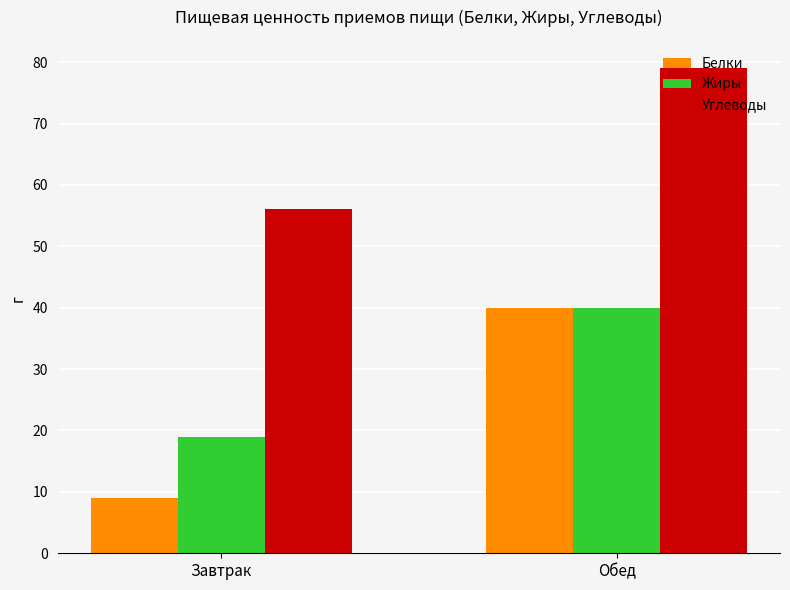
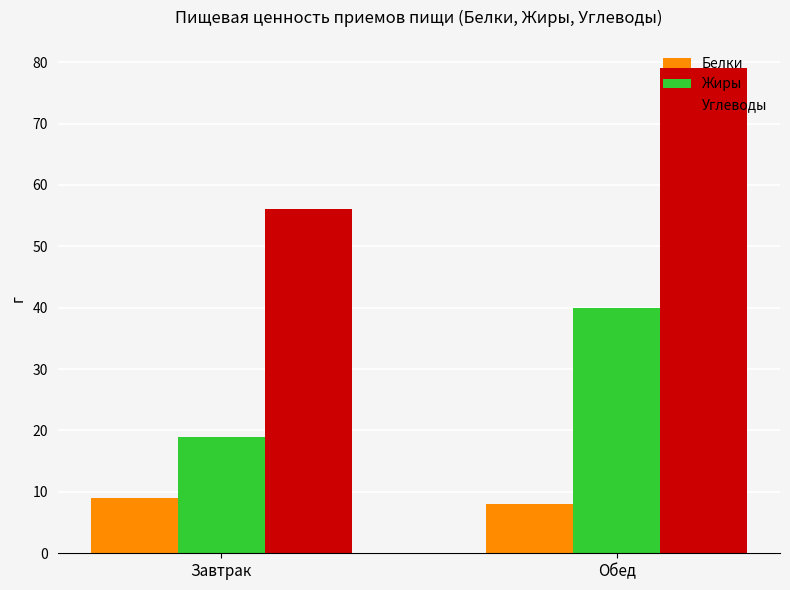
Белки, Обед: 40 -> 8
